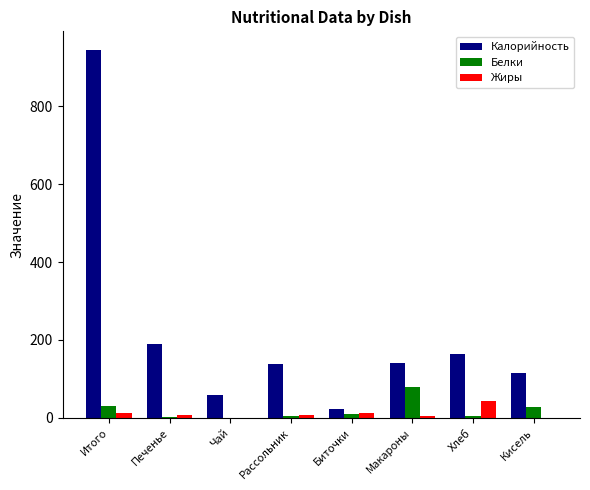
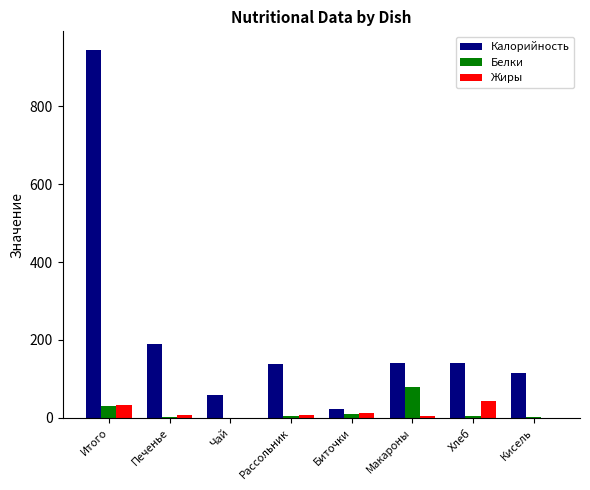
Жиры, Итого: 10 -> 30
Калорийность, Хлеб: 160 -> 140
Белки, Кисель: 30 -> 0
